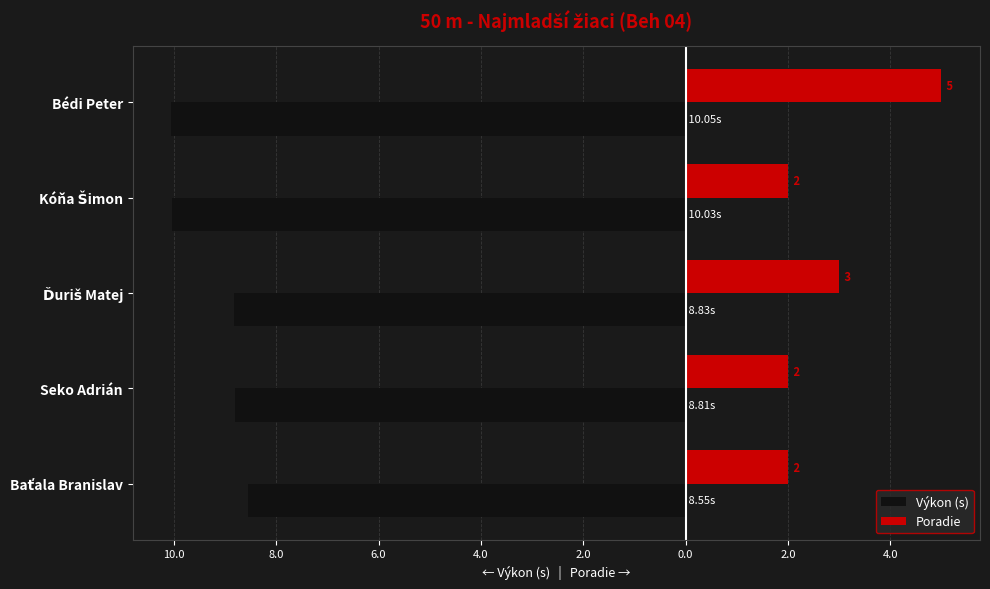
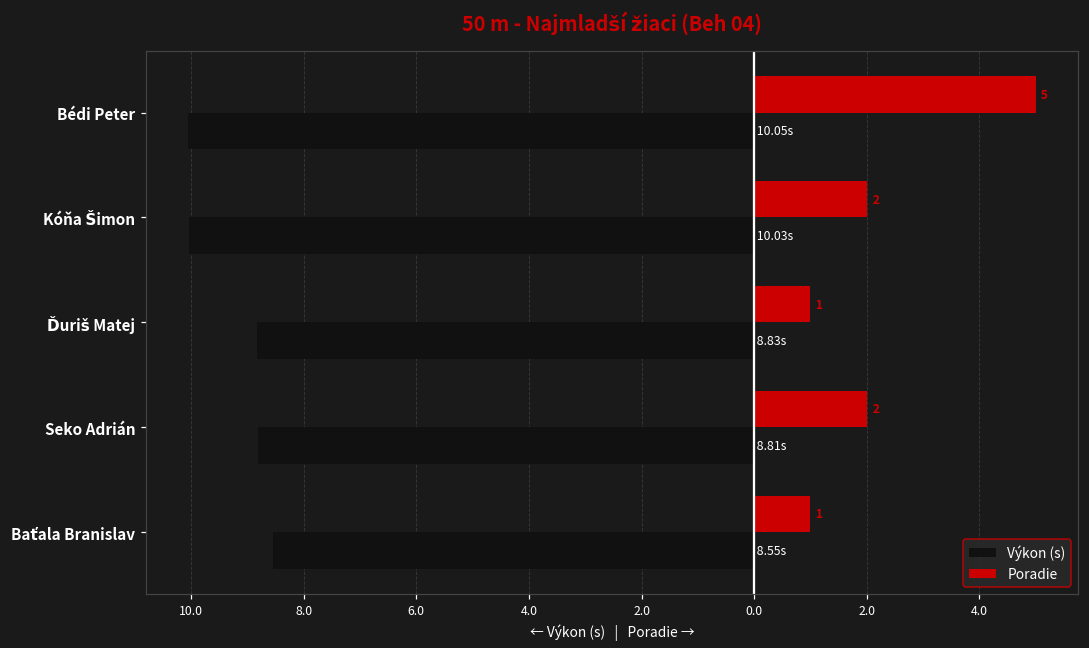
Poradie, Ďuriš Matej: 3 -> 1
Poradie, Baťala Branislav: 2 -> 1
